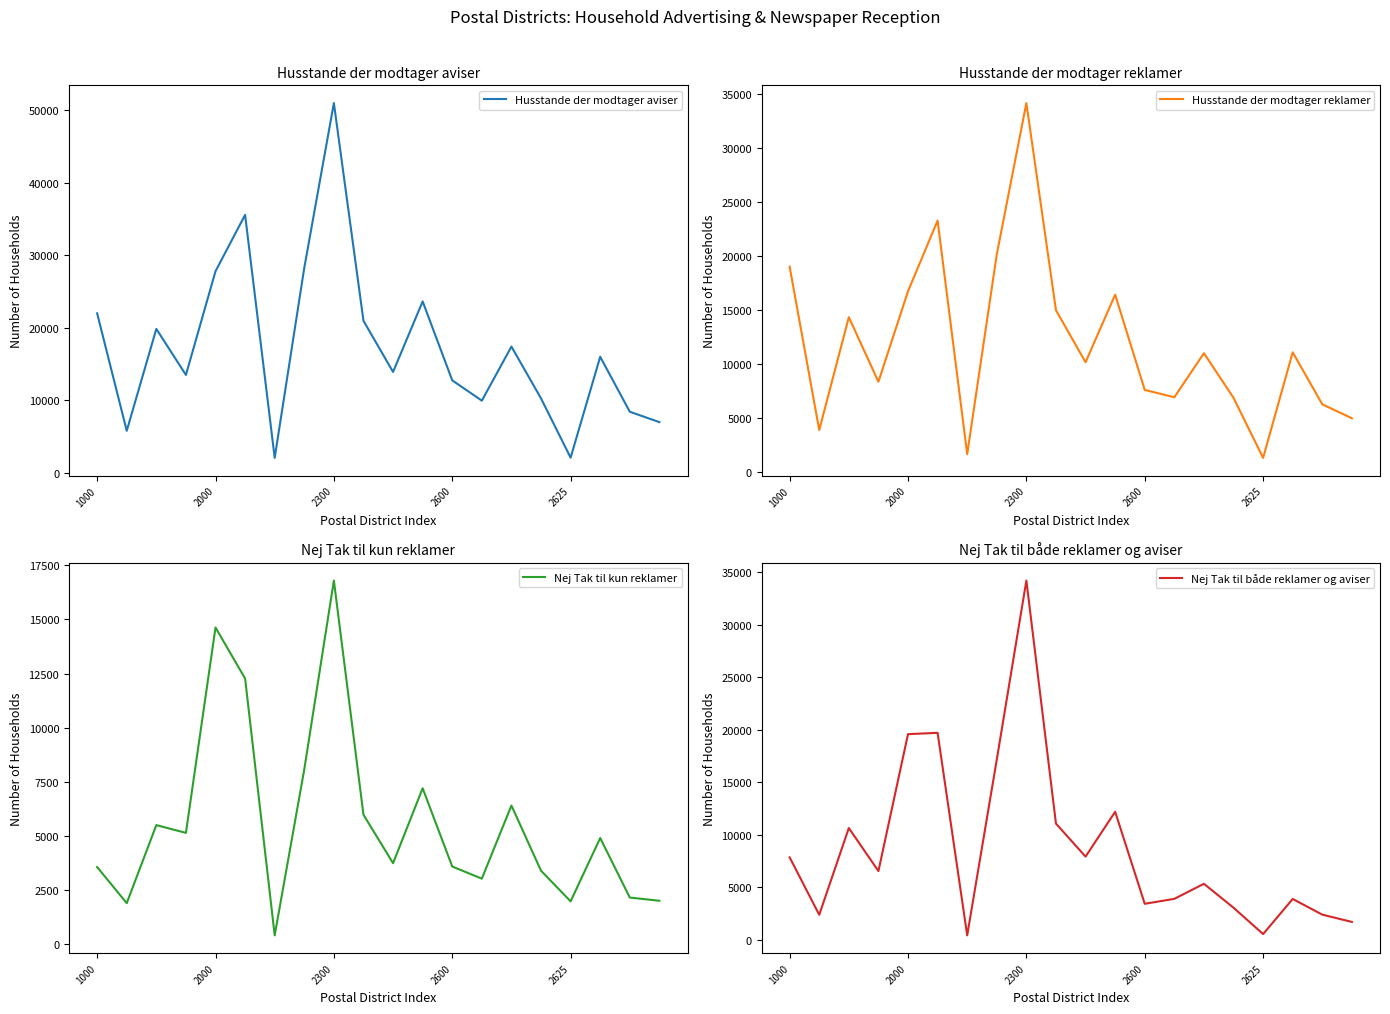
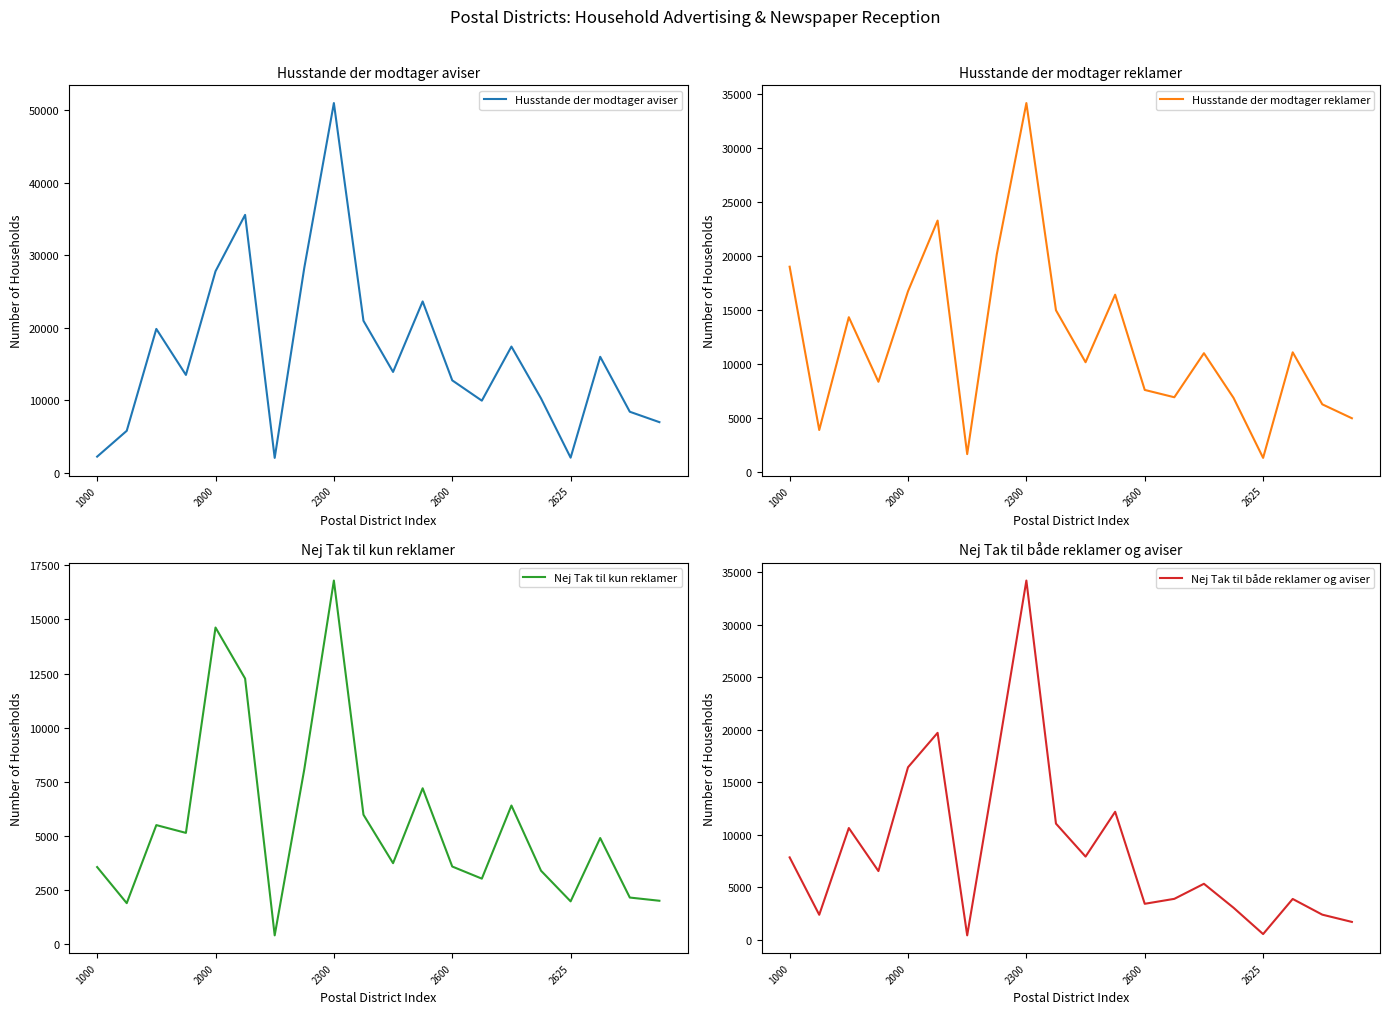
Husstande der modtager aviser, 1000: 22000 -> 2000
Nej Tak til både reklamer og aviser, 2000: 19600 -> 16400
